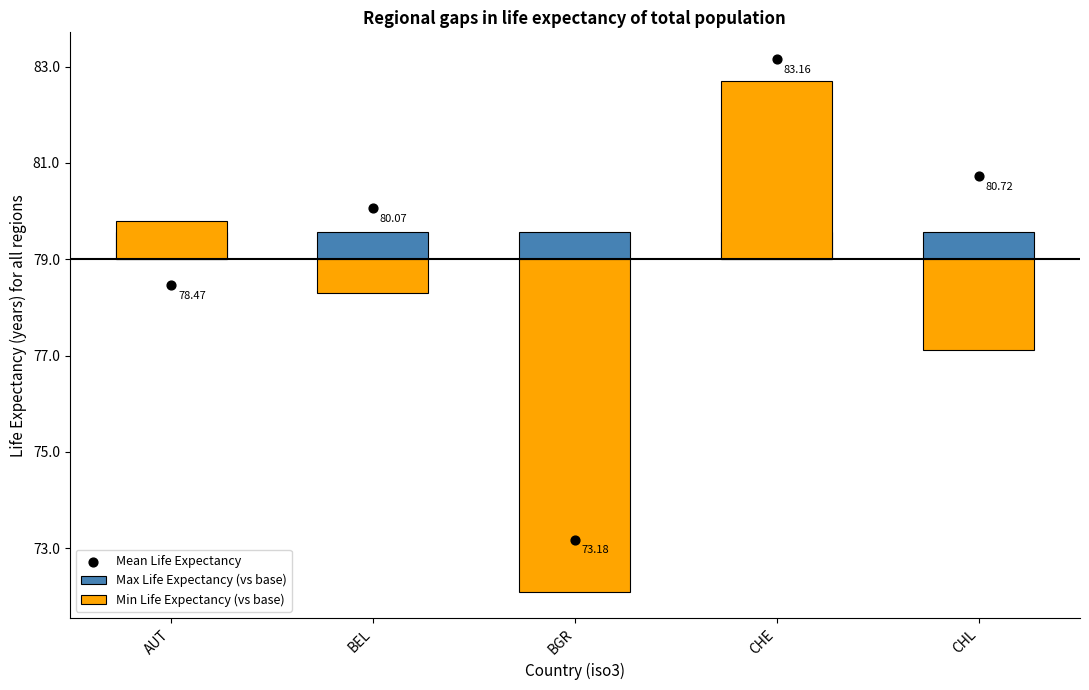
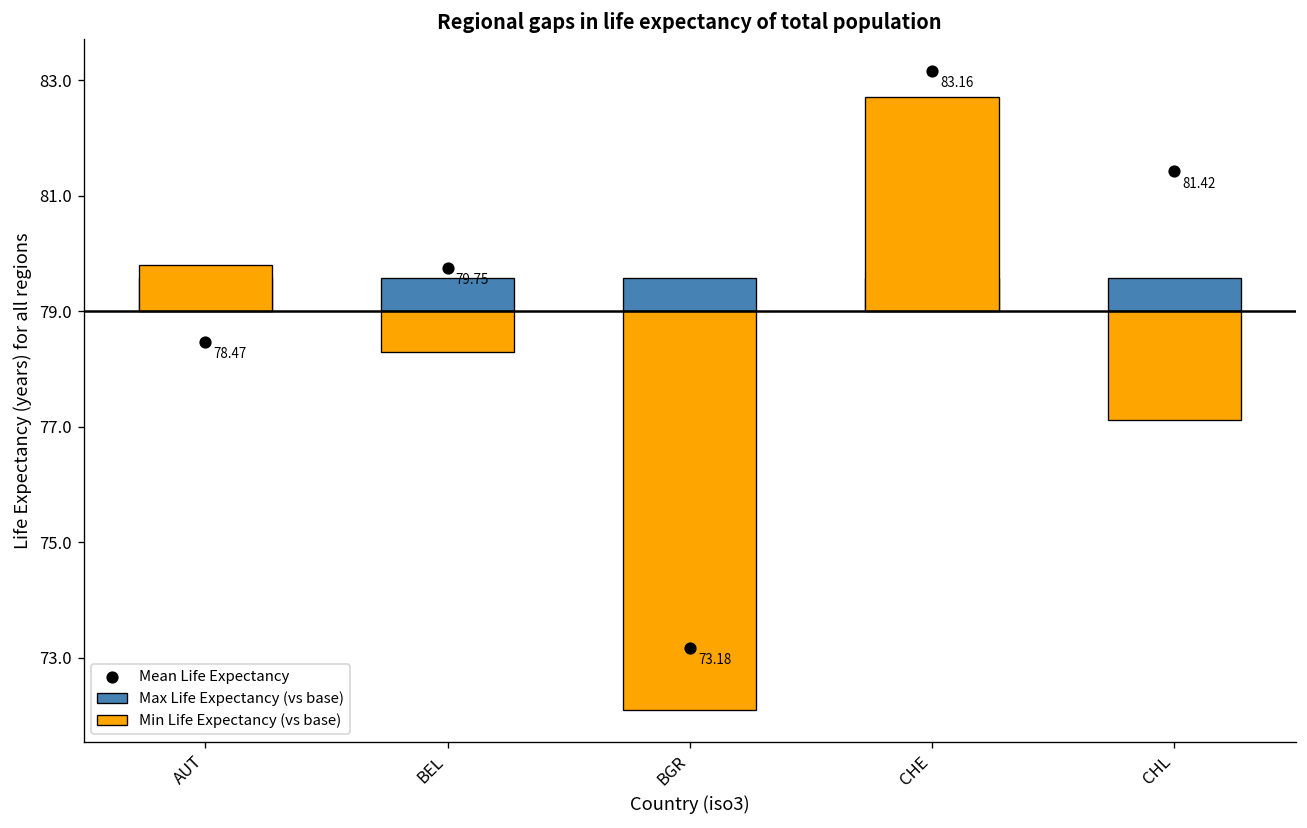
Mean Life Expectancy, BEL: 80.07 -> 79.75
Mean Life Expectancy, CHL: 80.72 -> 81.42
